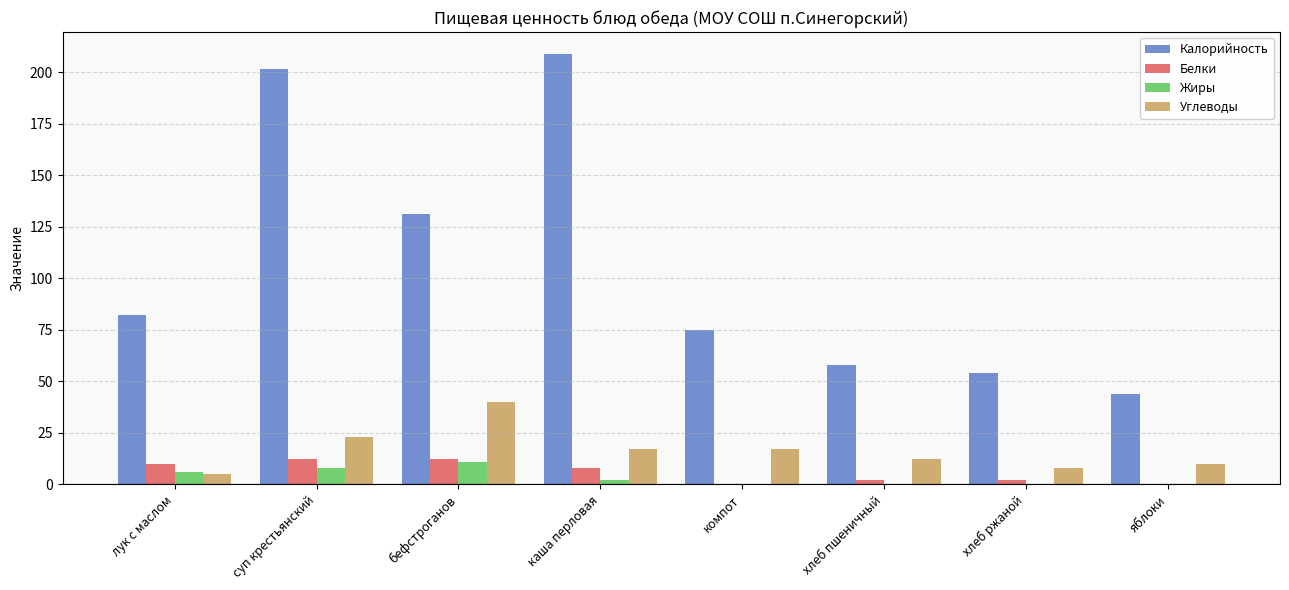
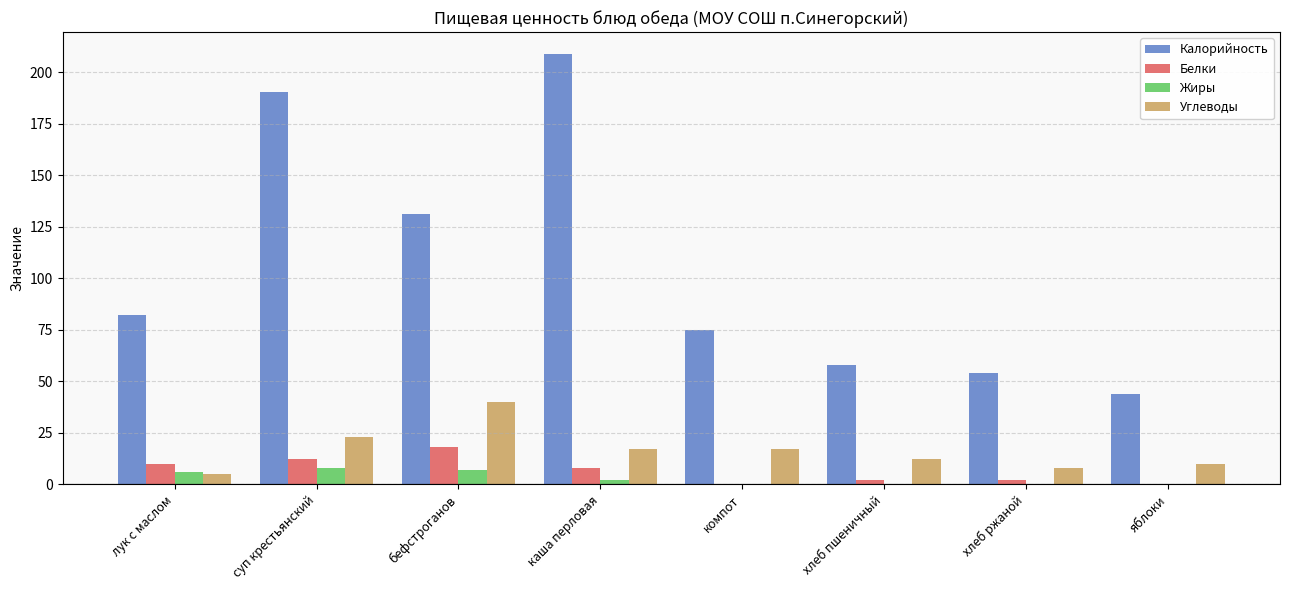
Калорийность, суп крестьянский: 202 -> 190
Белки, бефстроганов: 12 -> 18
Жиры, бефстроганов: 11 -> 7
